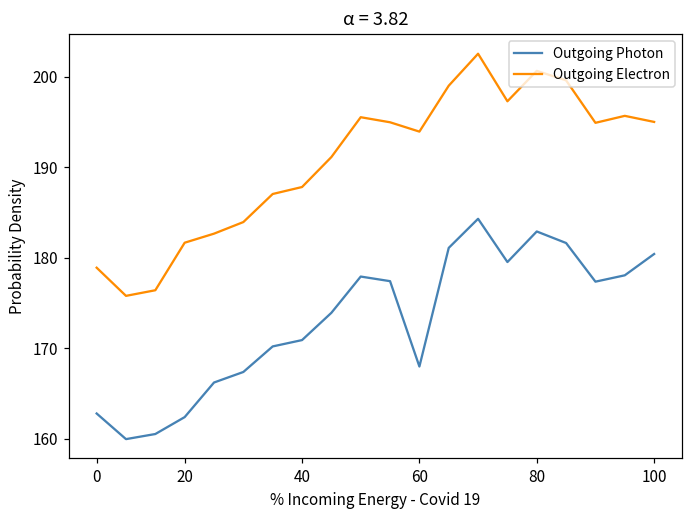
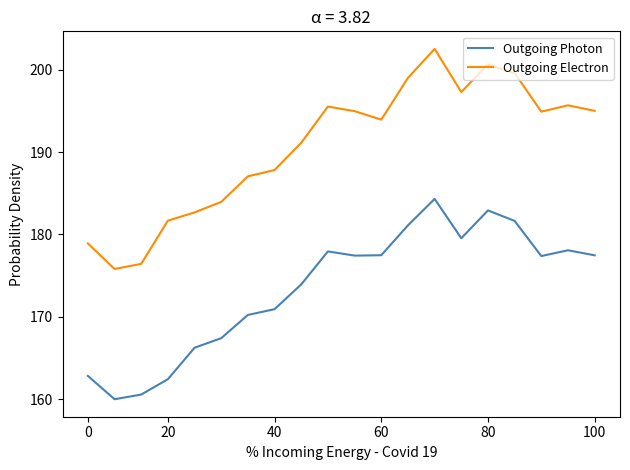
Outgoing Photon, 60: 168 -> 177
Outgoing Photon, 100: 180 -> 177
